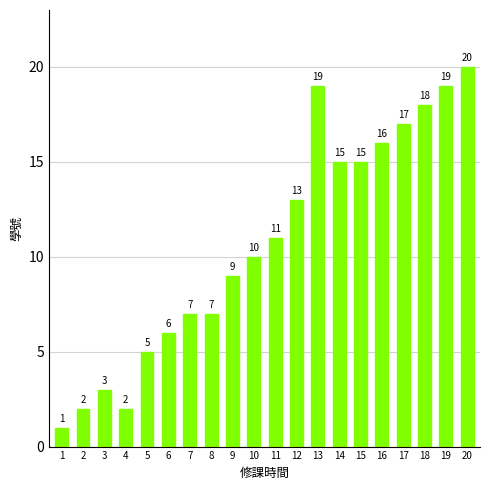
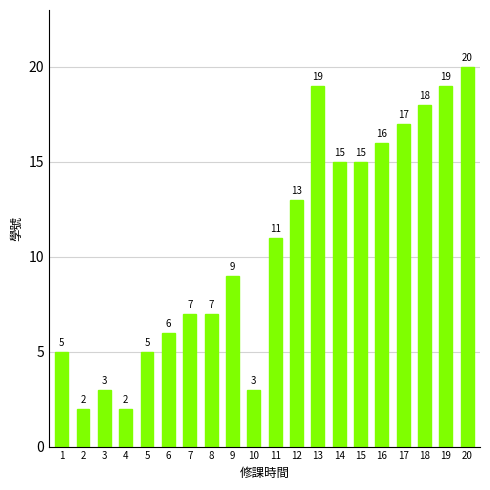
1: 1 -> 5
10: 10 -> 3
